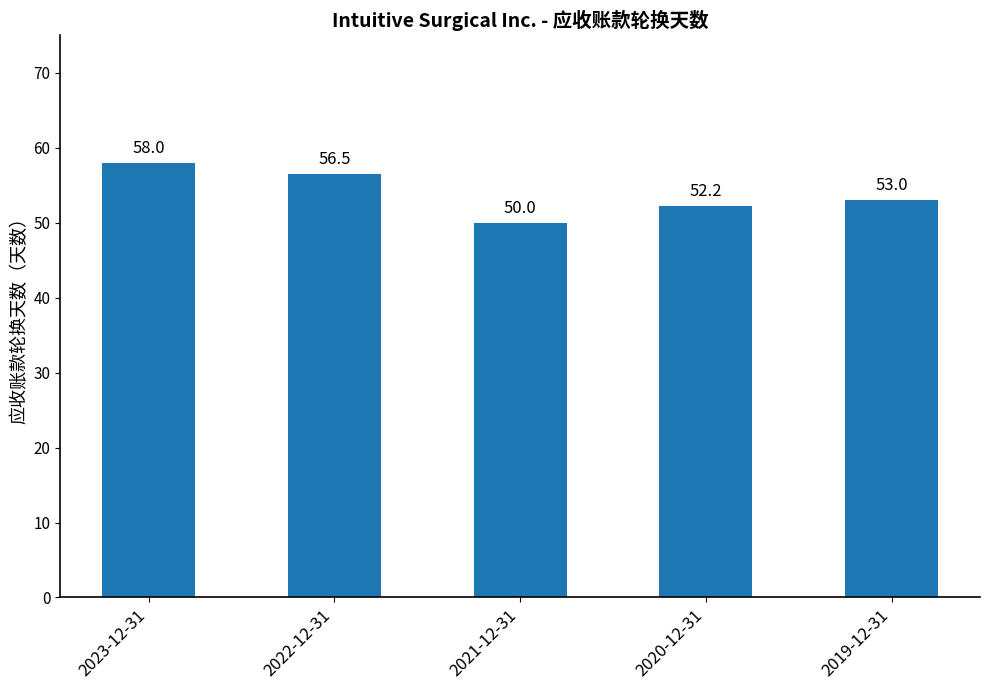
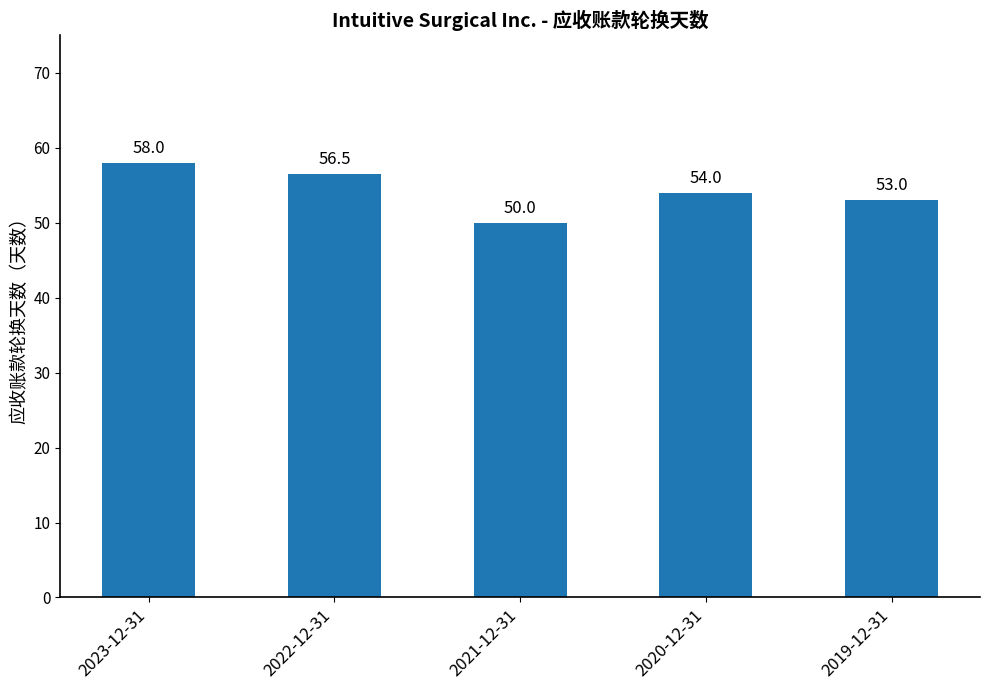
2020-12-31: 52.2 -> 54.0
